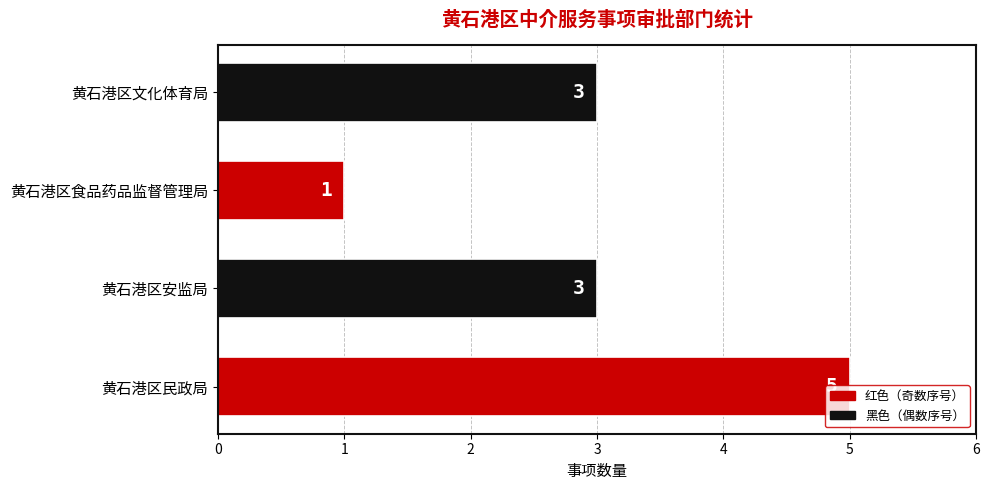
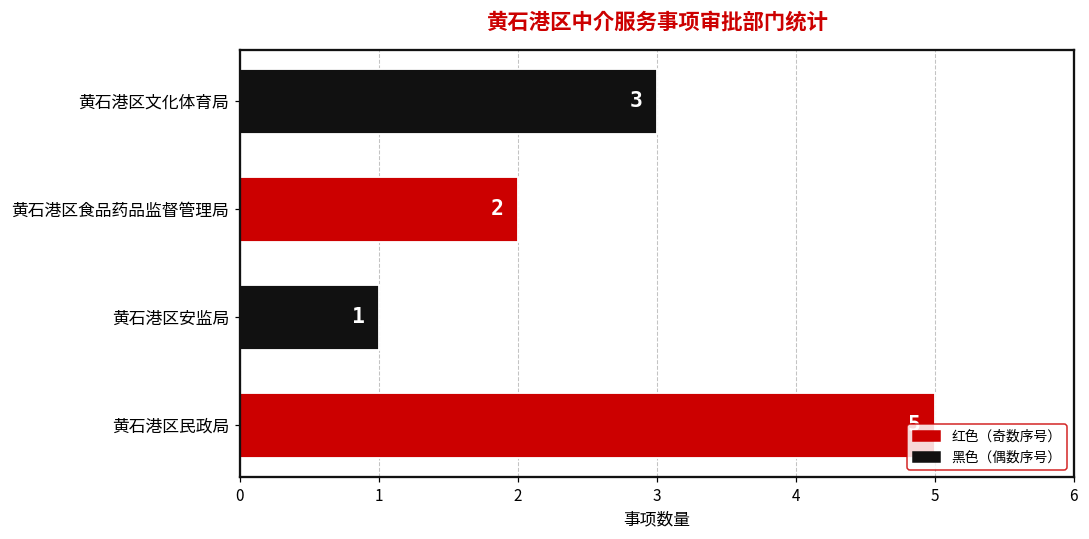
黄石港区食品药品监督管理局: 1 -> 2
黄石港区安监局: 3 -> 1
